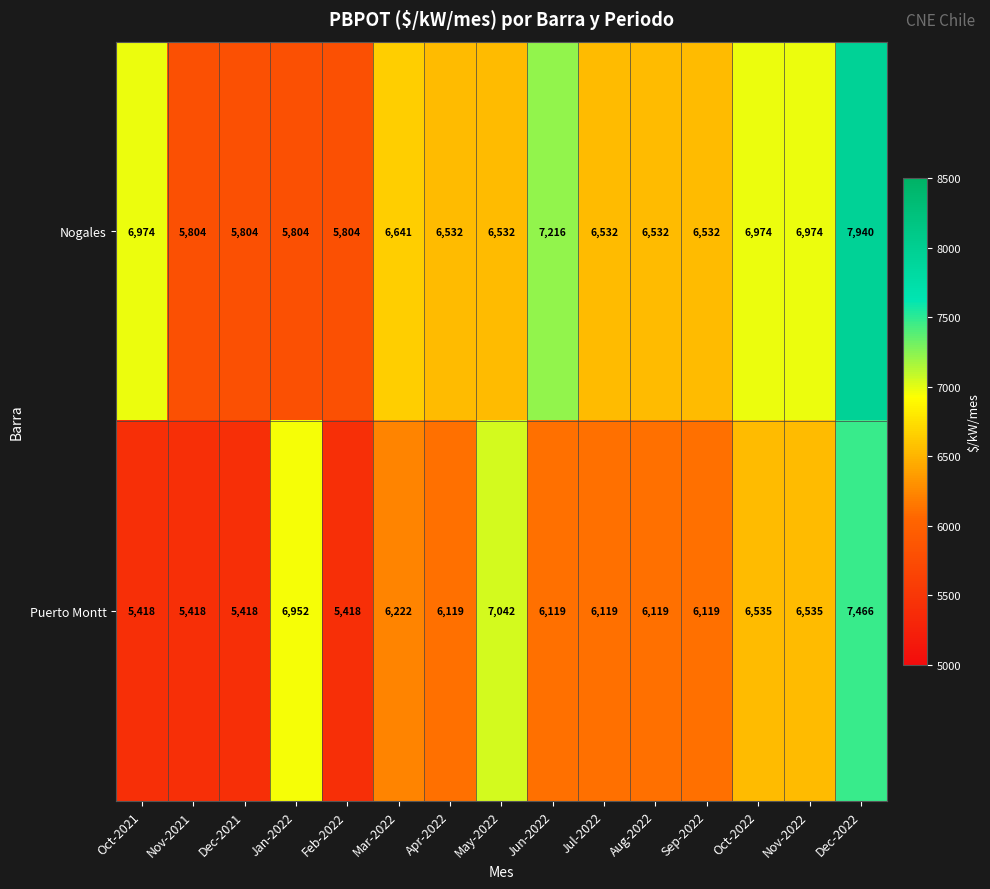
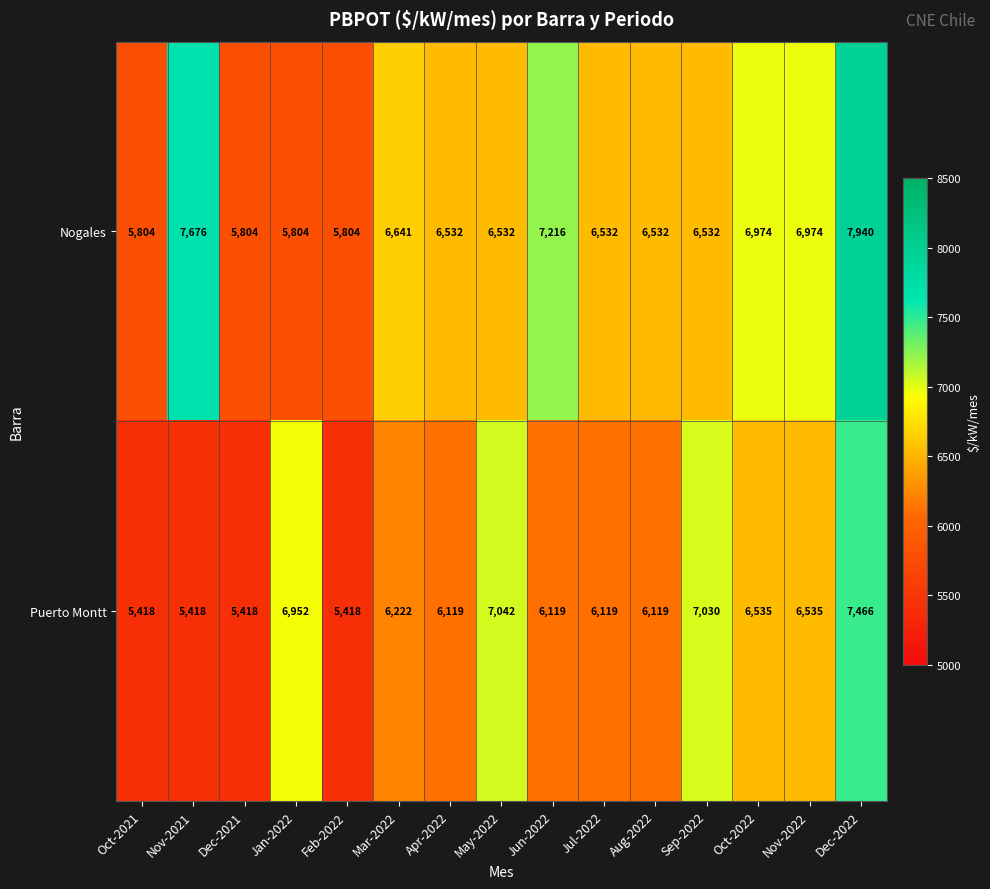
Nogales, Oct-2021: 6,974 -> 5,804
Nogales, Nov-2021: 5,804 -> 7,676
Puerto Montt, Sep-2022: 6,119 -> 7,030
